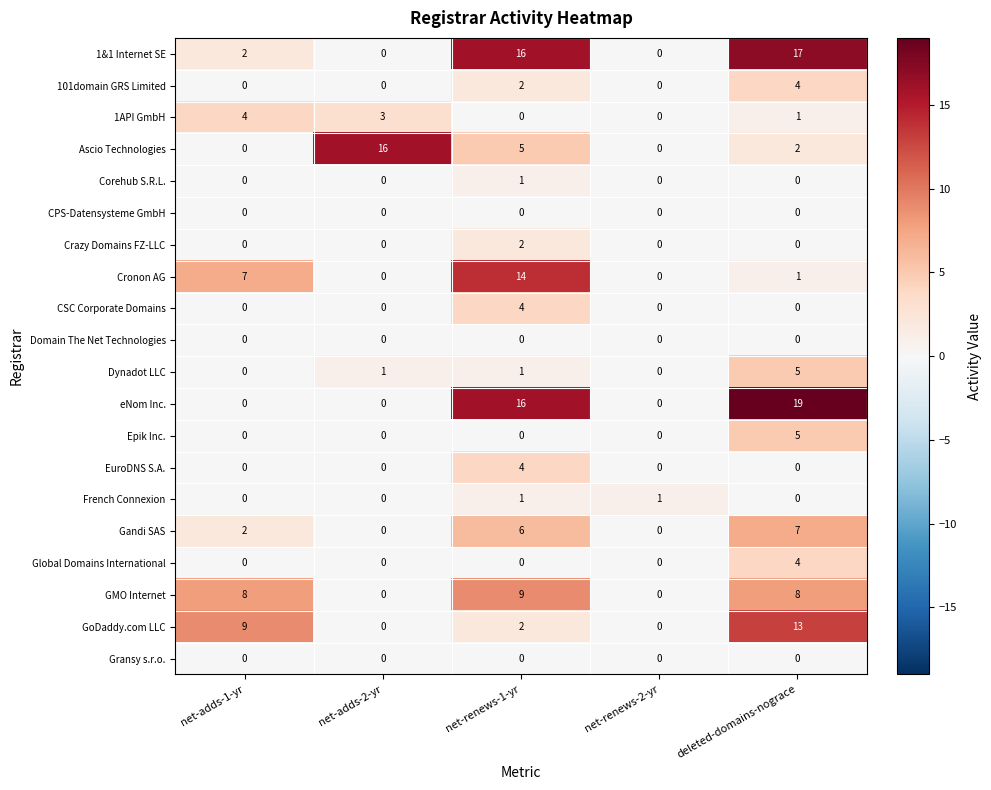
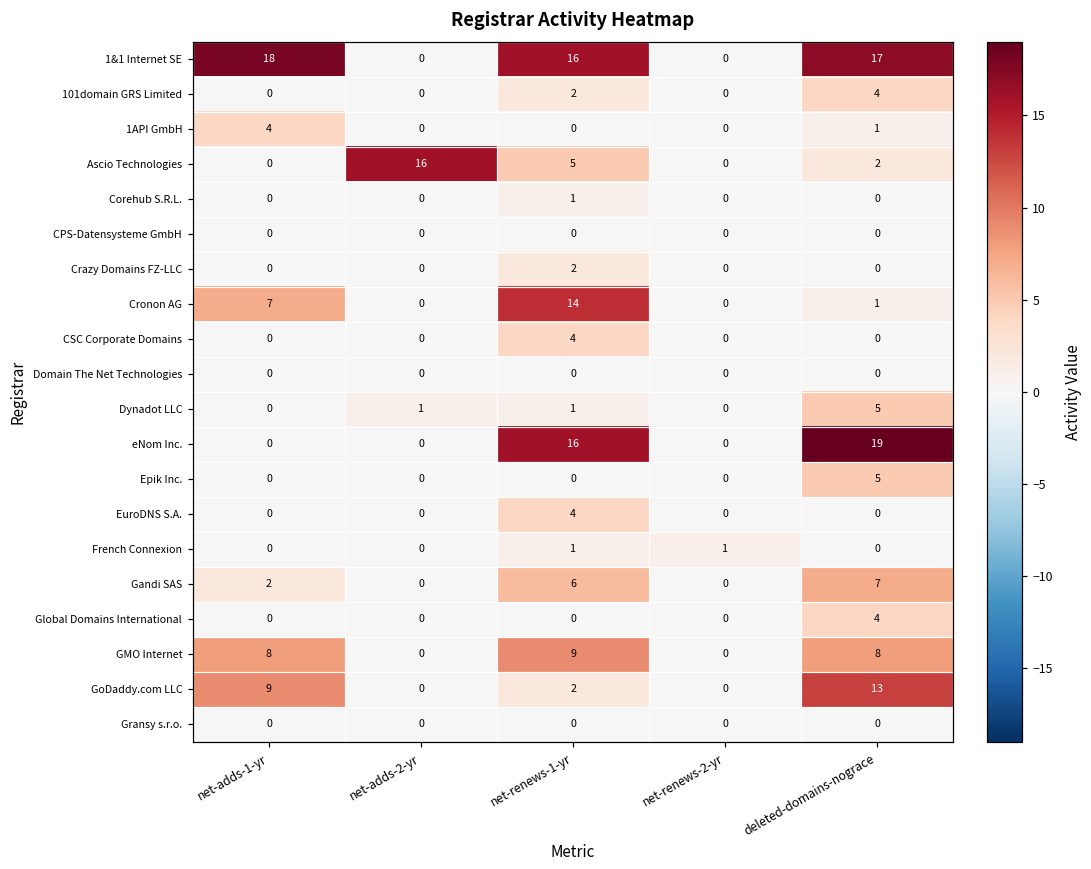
1&1 Internet SE, net-adds-1-yr: 2 -> 18
1API GmbH, net-adds-2-yr: 3 -> 0
